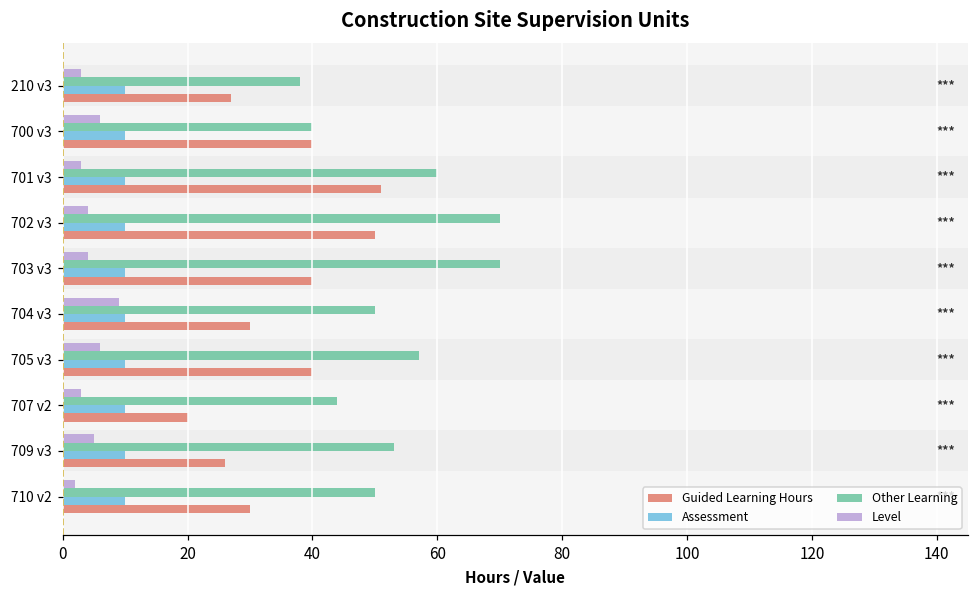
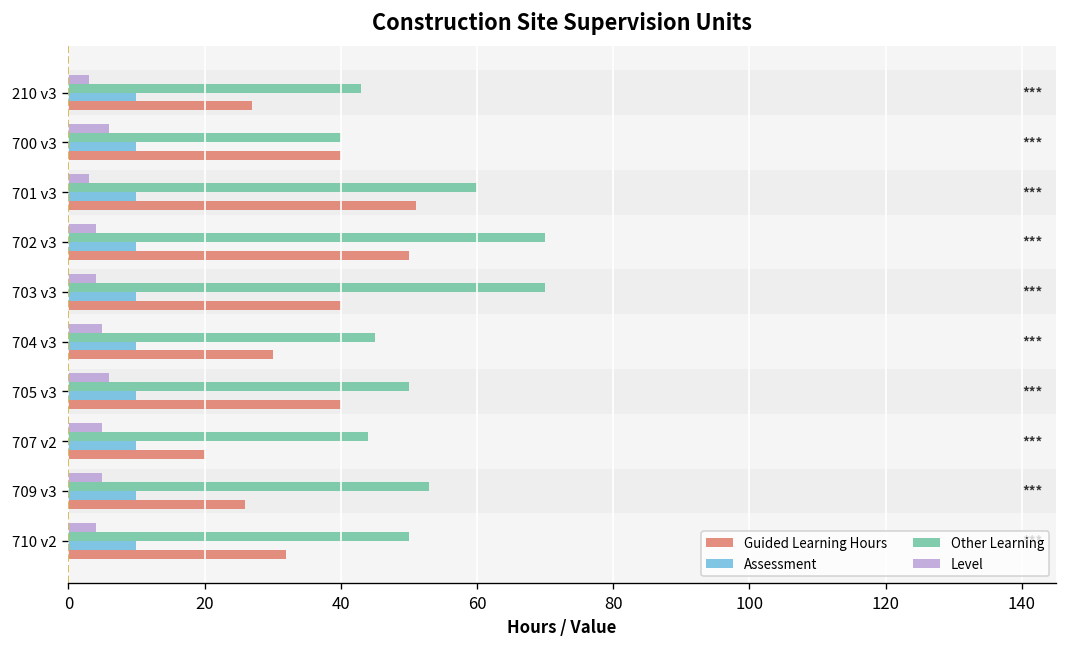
Other Learning, 210 v3: 38 -> 43
Level, 704 v3: 9 -> 5
Other Learning, 704 v3: 50 -> 45
Other Learning, 705 v3: 57 -> 50
Level, 707 v2: 3 -> 5
Level, 710 v2: 2 -> 4
Guided Learning Hours, 710 v2: 30 -> 32
